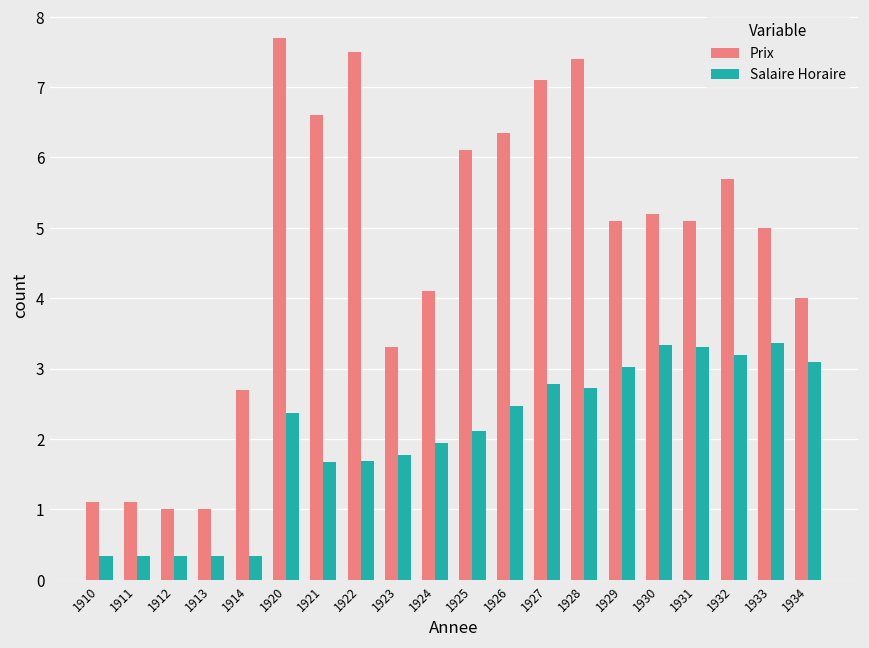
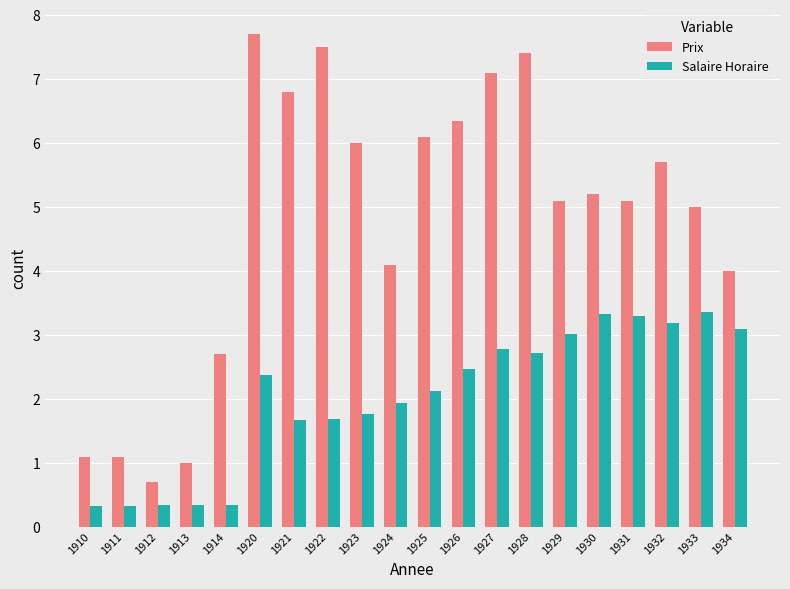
Prix, 1912: 1.0 -> 0.7
Prix, 1921: 6.6 -> 6.8
Prix, 1923: 3.3 -> 6.0
